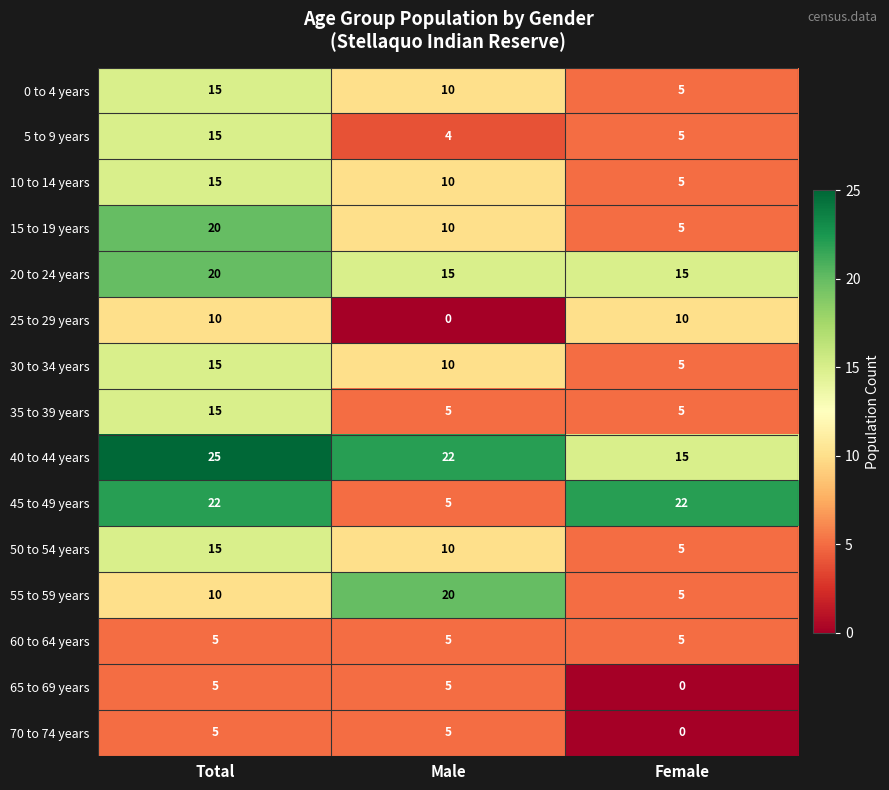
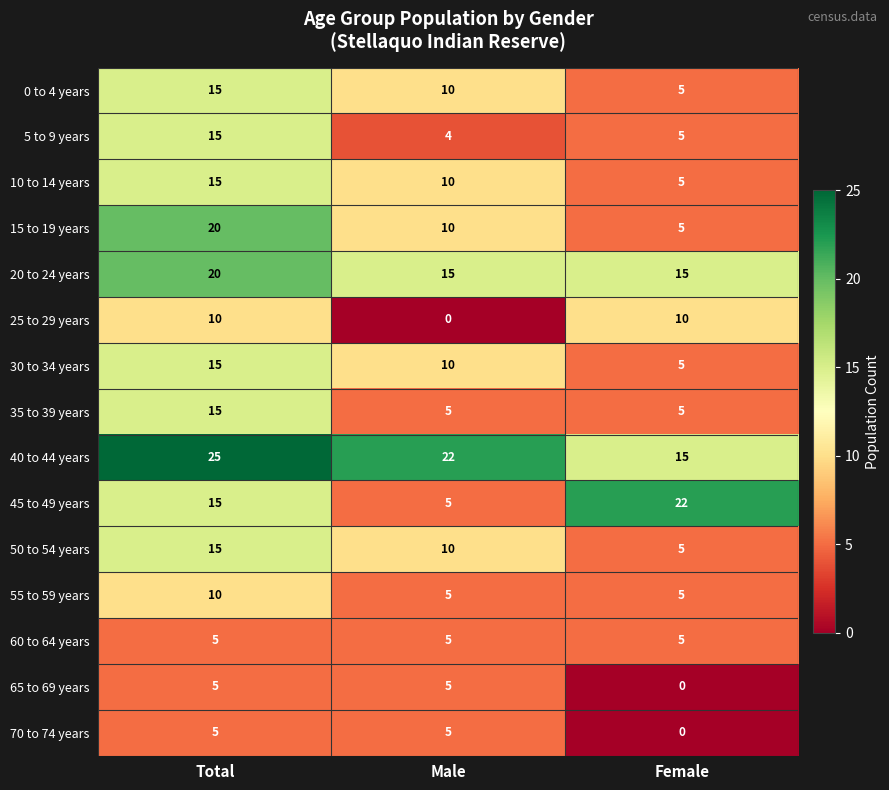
45 to 49 years, Total: 22 -> 15
55 to 59 years, Male: 20 -> 5
